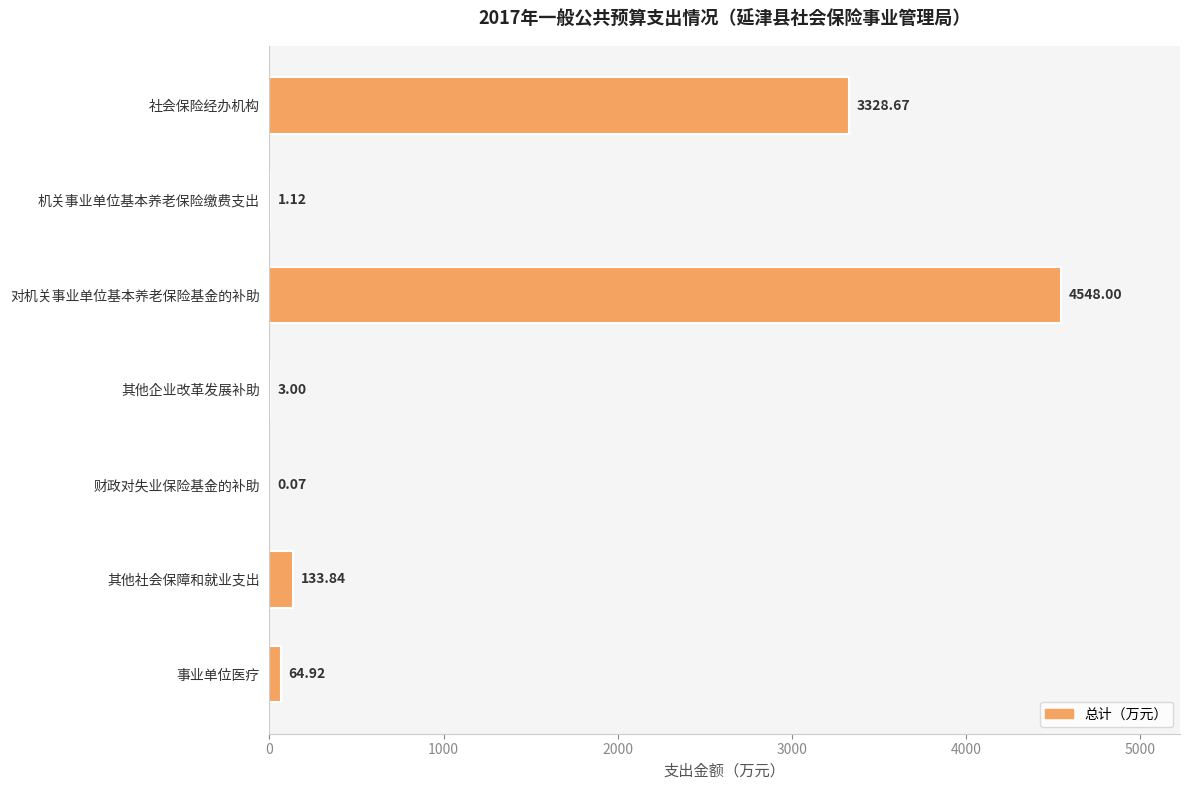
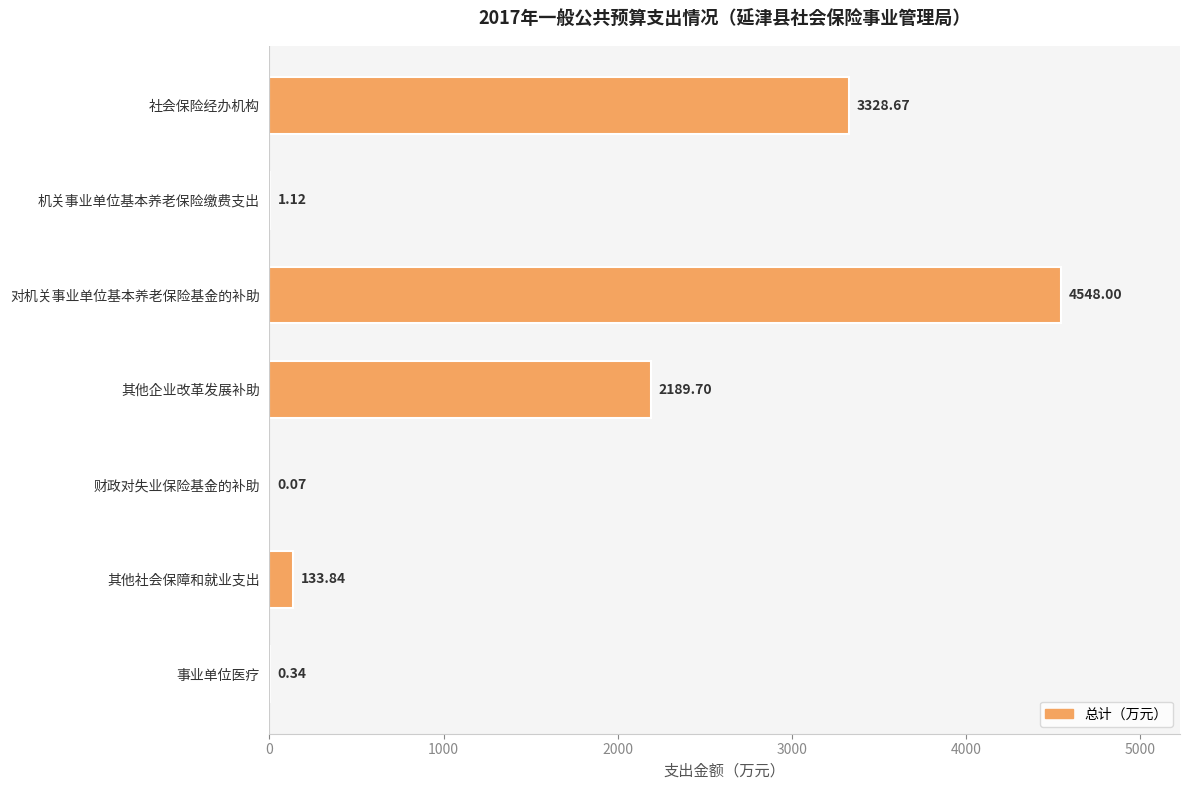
其他企业改革发展补助: 3.00 -> 2189.70
事业单位医疗: 64.92 -> 0.34
